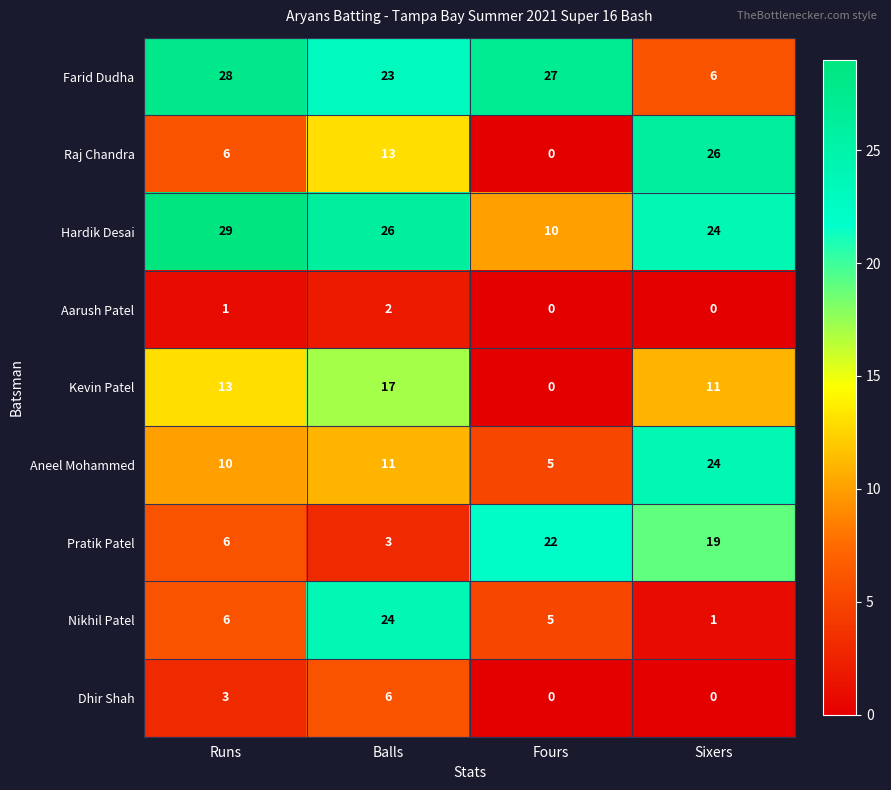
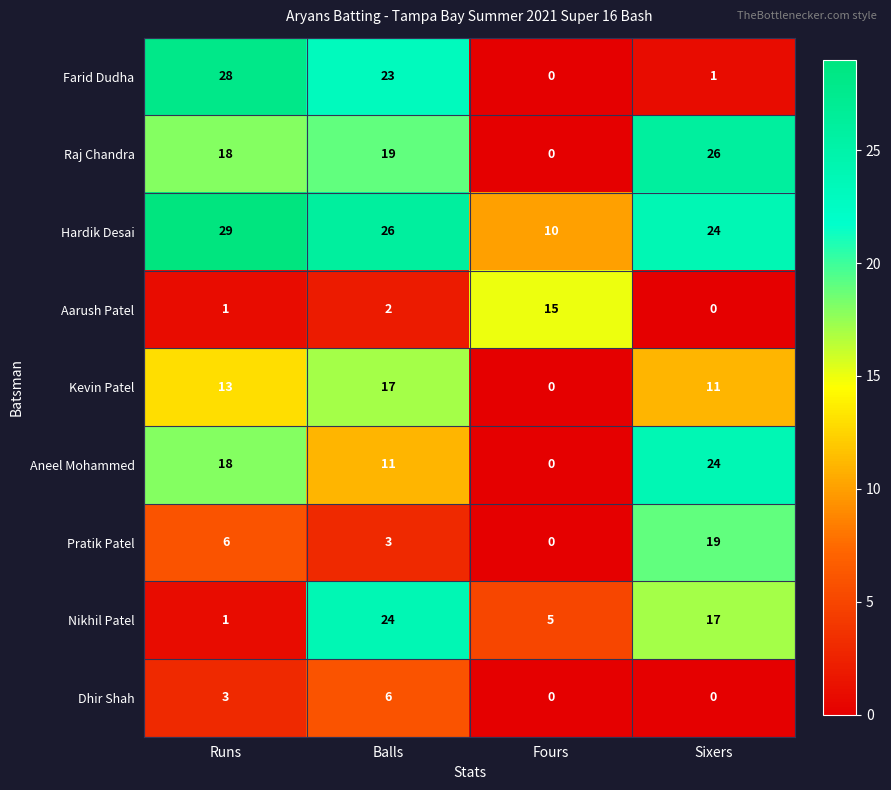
Farid Dudha, Fours: 27 -> 0
Farid Dudha, Sixers: 6 -> 1
Raj Chandra, Runs: 6 -> 18
Raj Chandra, Balls: 13 -> 19
Aarush Patel, Fours: 0 -> 15
Aneel Mohammed, Runs: 10 -> 18
Aneel Mohammed, Fours: 5 -> 0
Pratik Patel, Fours: 22 -> 0
Nikhil Patel, Runs: 6 -> 1
Nikhil Patel, Sixers: 1 -> 17
